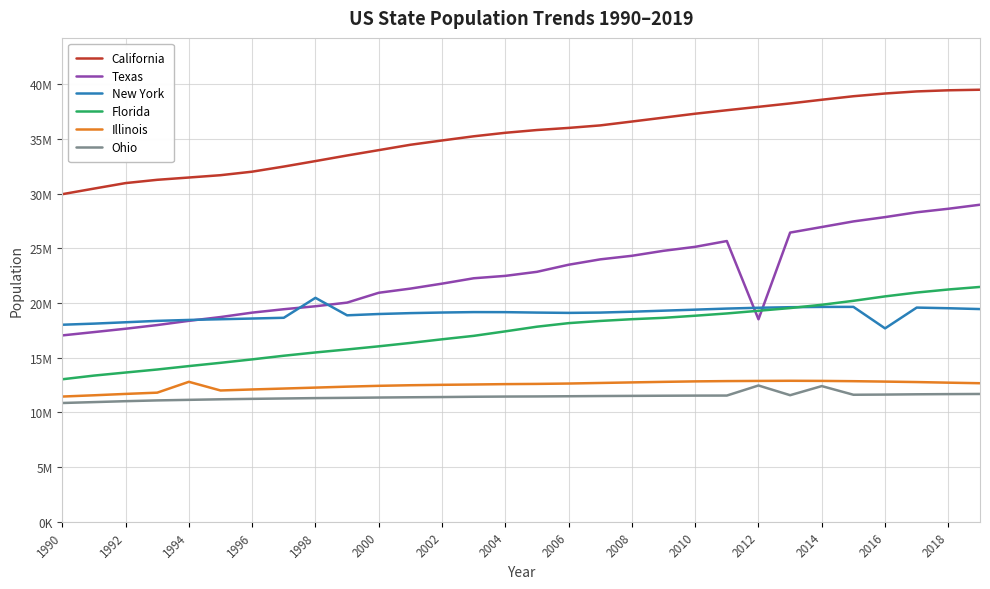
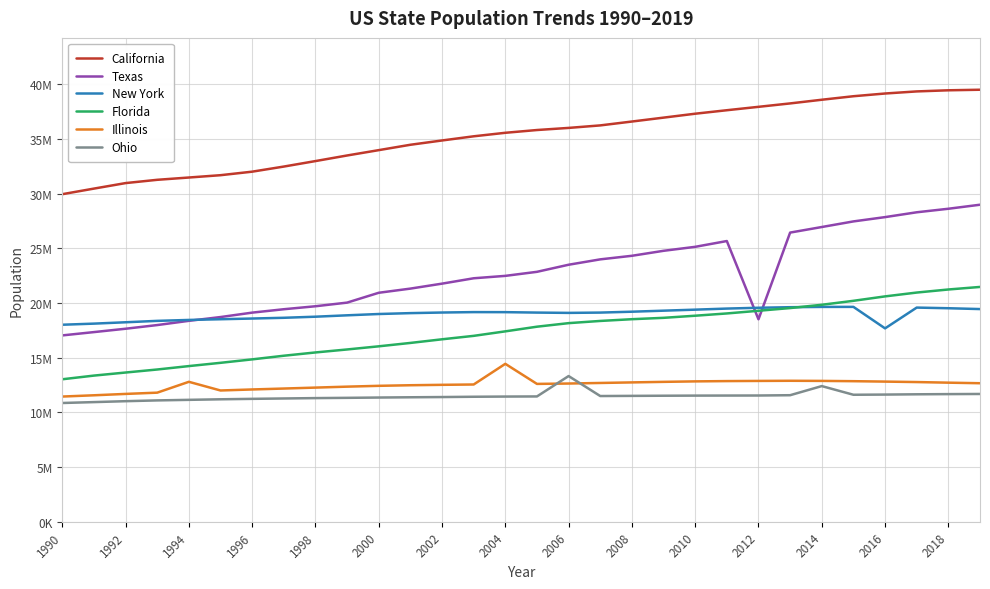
New York, 1998: 20500000 -> 18800000
Illinois, 2004: 12600000 -> 14400000
Ohio, 2006: 11500000 -> 13300000
Ohio, 2012: 12500000 -> 11500000
